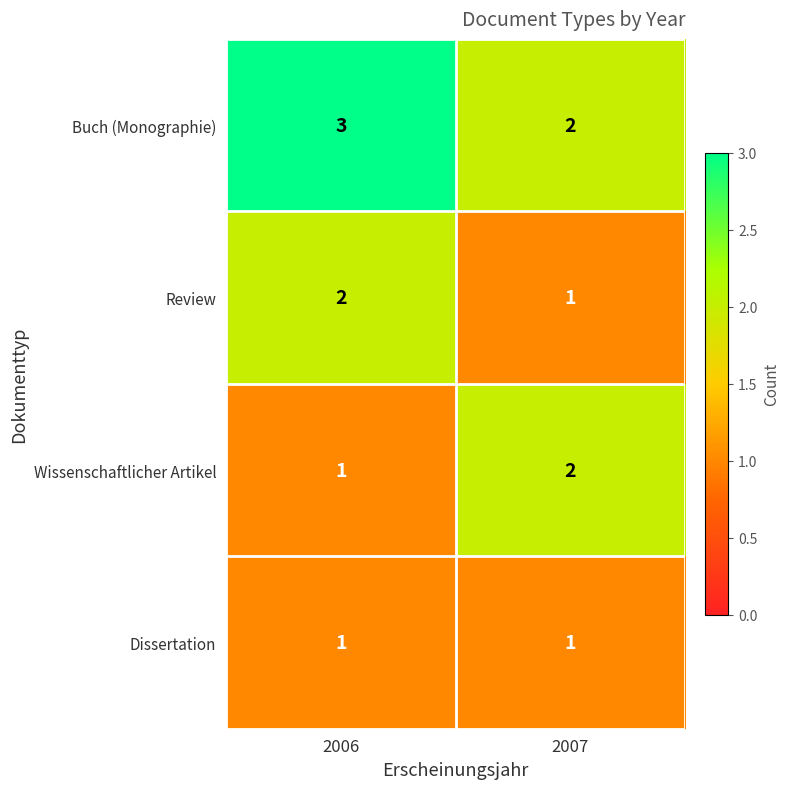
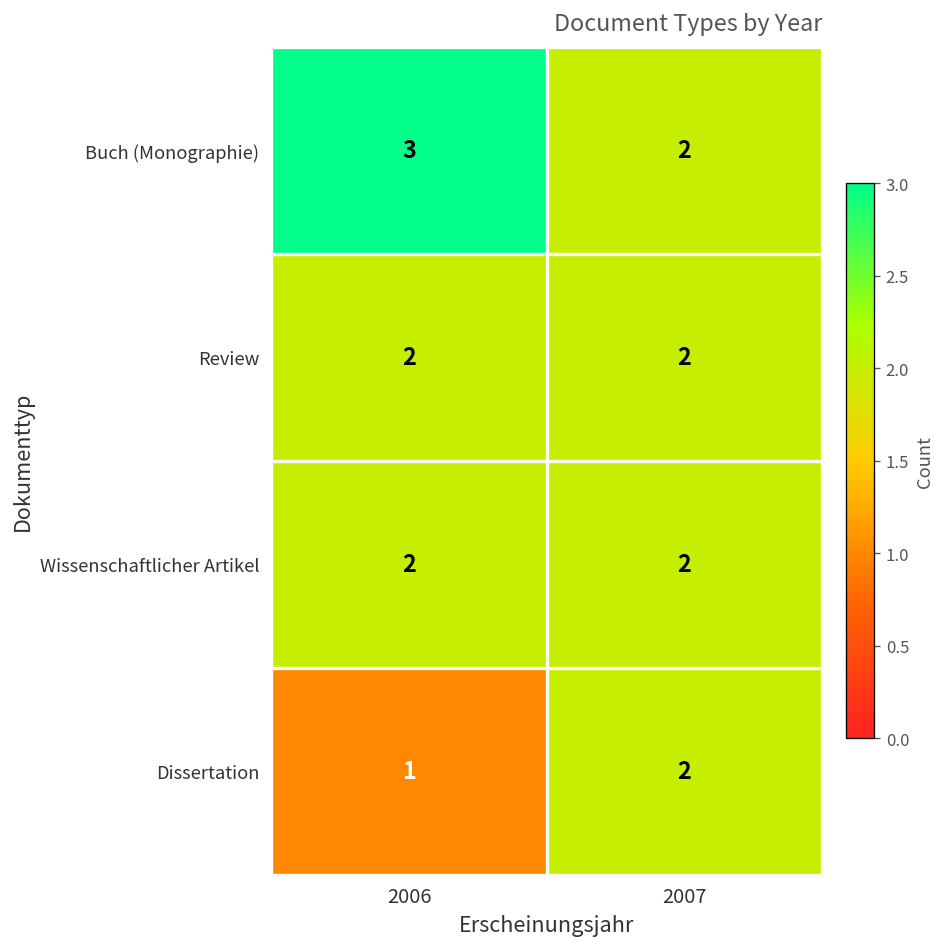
Review, 2007: 1 -> 2
Wissenschaftlicher Artikel, 2006: 1 -> 2
Dissertation, 2007: 1 -> 2
